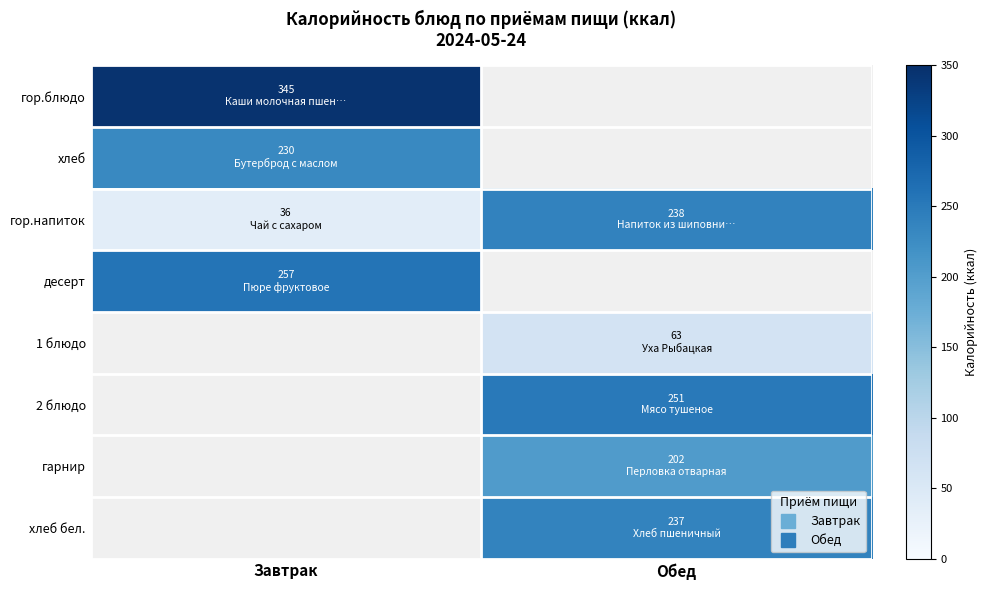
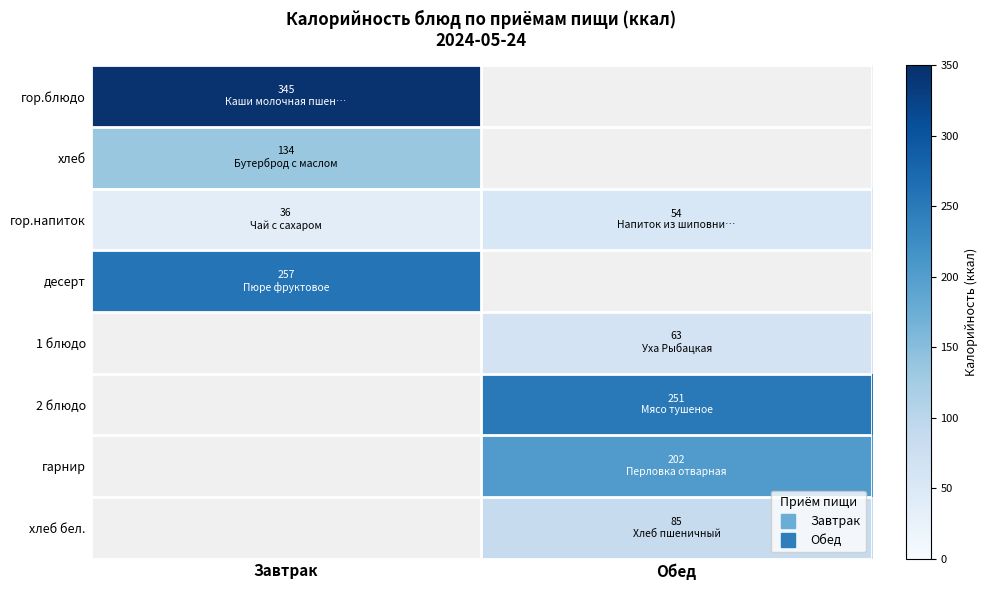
хлеб, Завтрак: 230 -> 134
гор.напиток, Обед: 238 -> 54
хлеб бел., Обед: 237 -> 85
